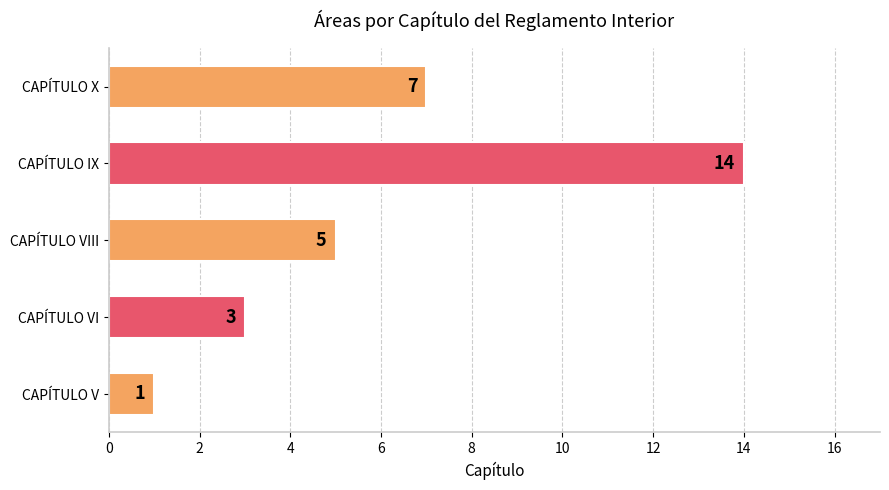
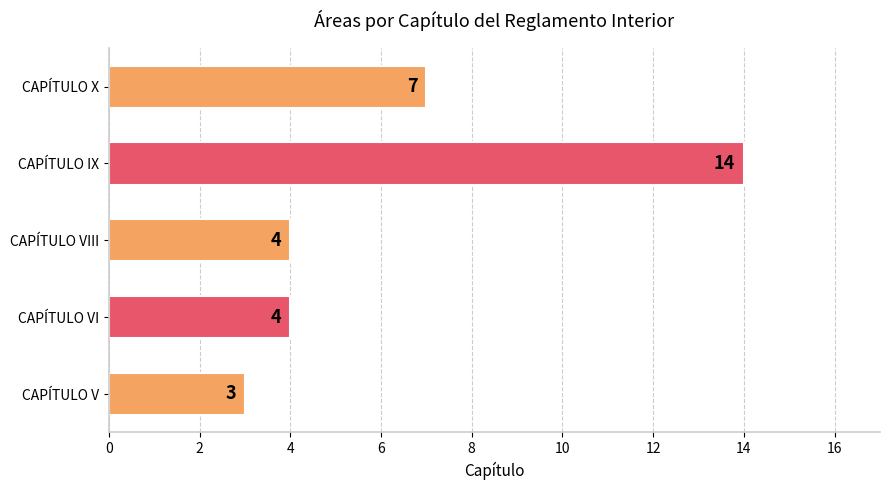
CAPÍTULO VIII: 5 -> 4
CAPÍTULO VI: 3 -> 4
CAPÍTULO V: 1 -> 3
